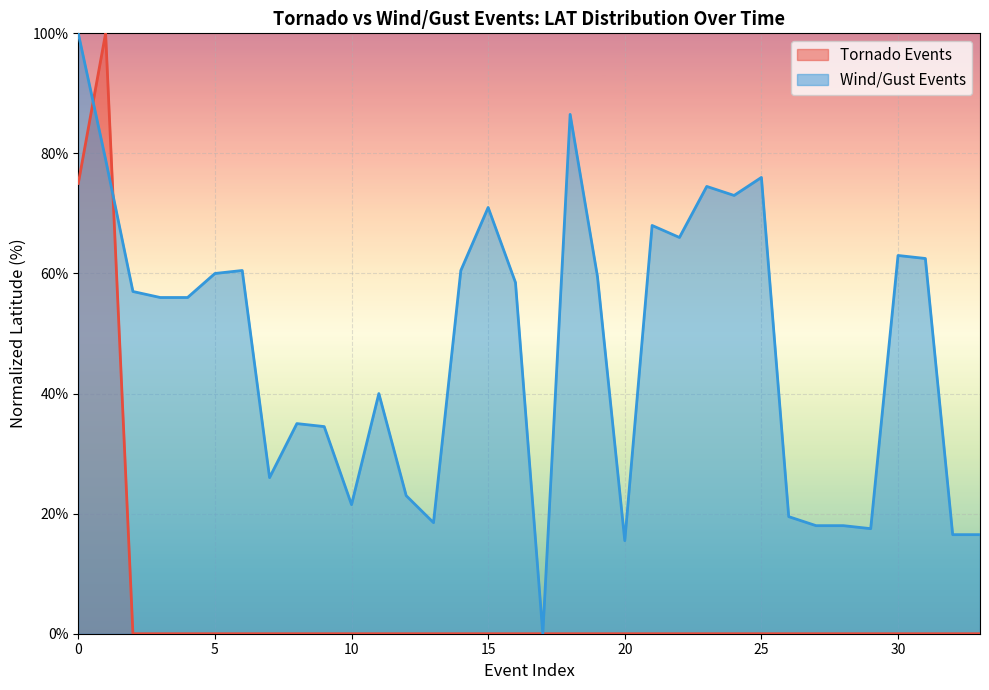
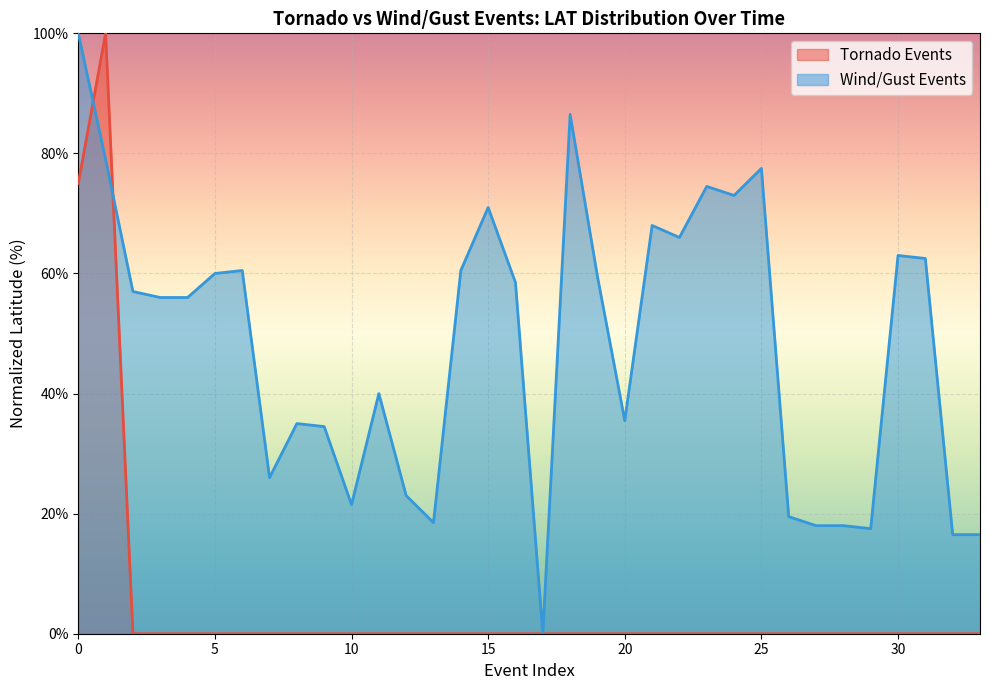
Wind/Gust Events, 20: 16% -> 36%
Wind/Gust Events, 25: 76% -> 78%
